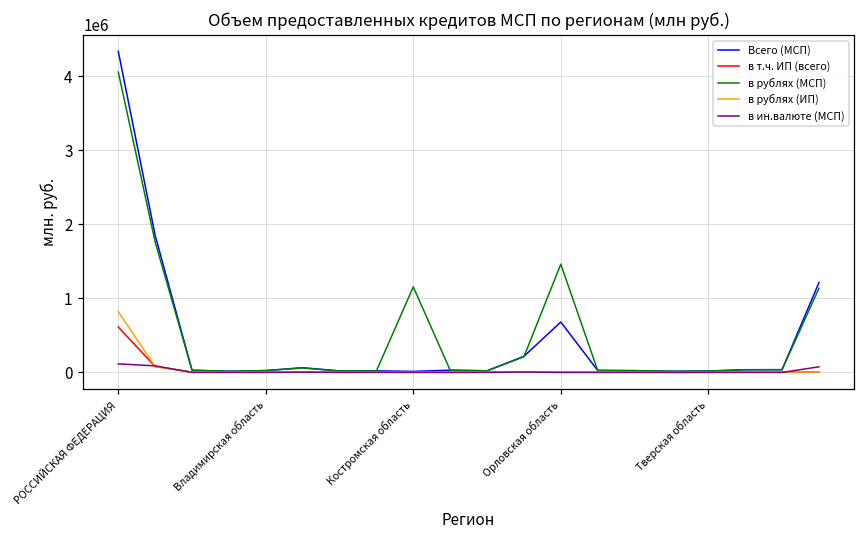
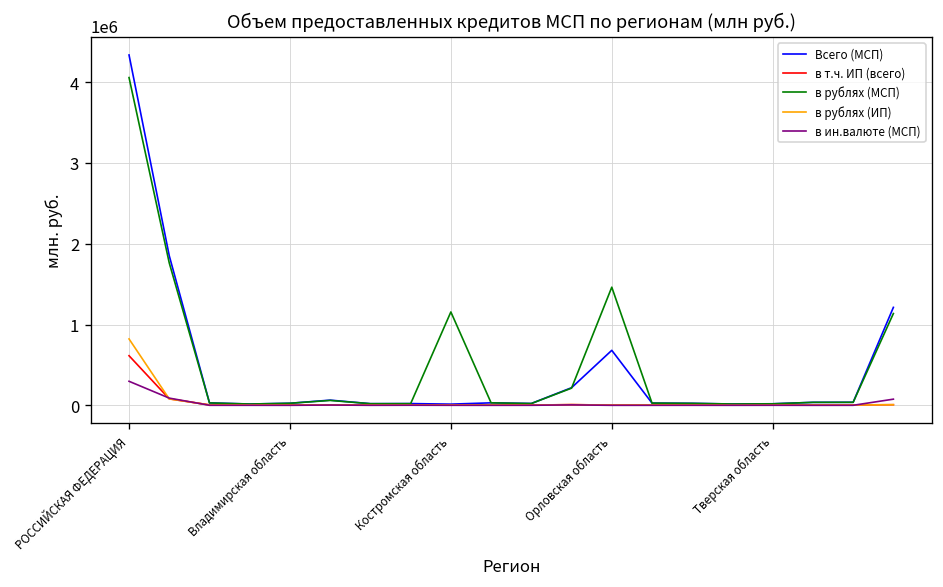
в ин.валюте (МСП), РОССИЙСКАЯ ФЕДЕРАЦИЯ: 100000 -> 300000
